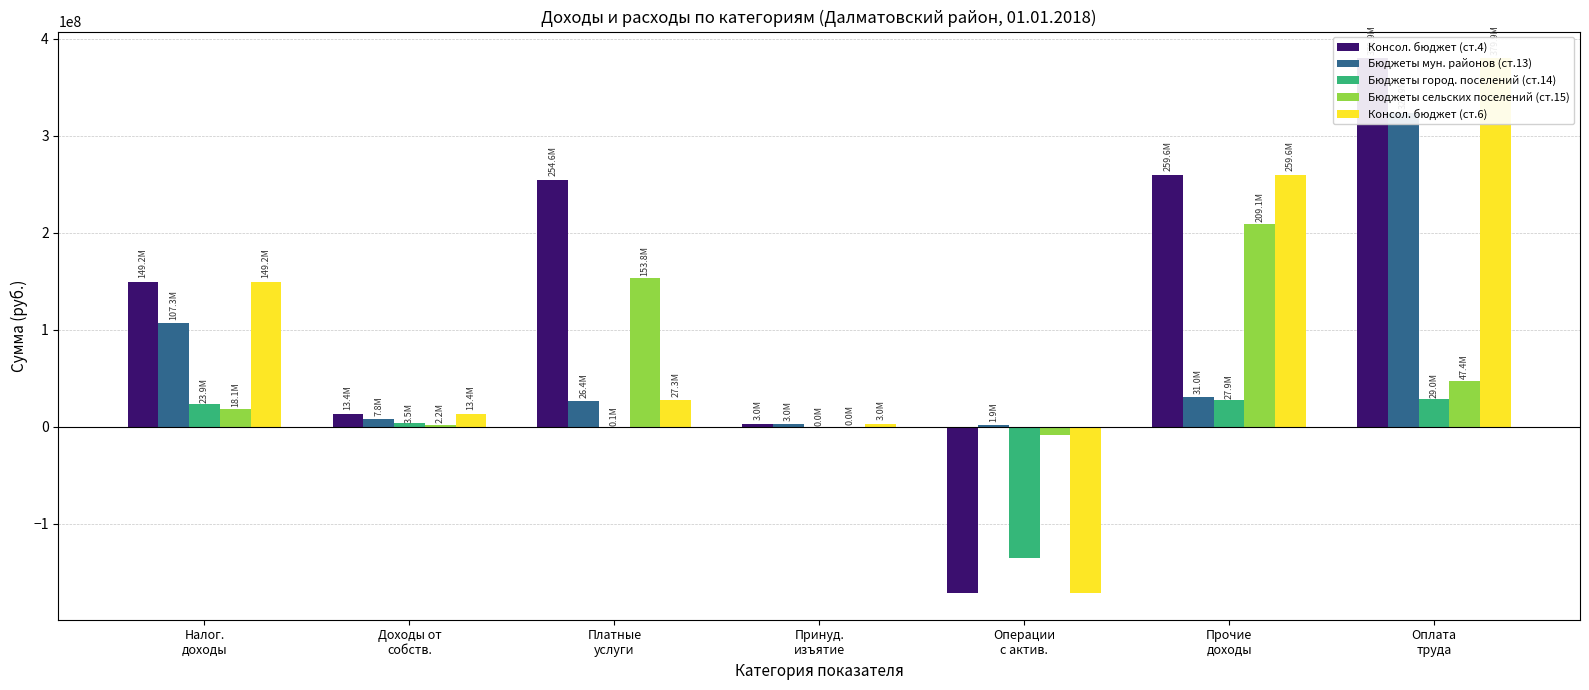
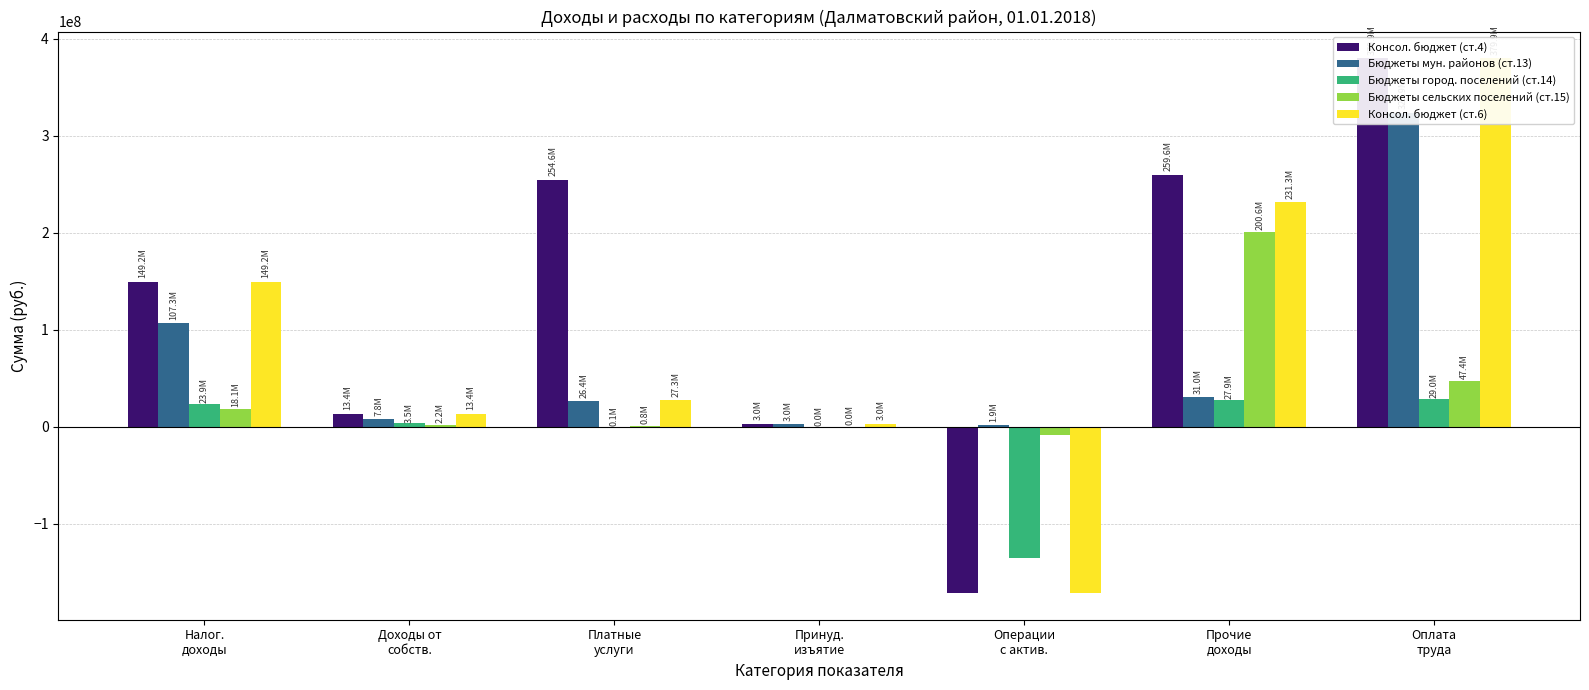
Бюджеты сельских поселений (ст.15), Платные услуги: 153.8M -> 0.8M
Бюджеты сельских поселений (ст.15), Прочие доходы: 209.1M -> 200.6M
Консол. бюджет (ст.6), Прочие доходы: 259.6M -> 231.3M
